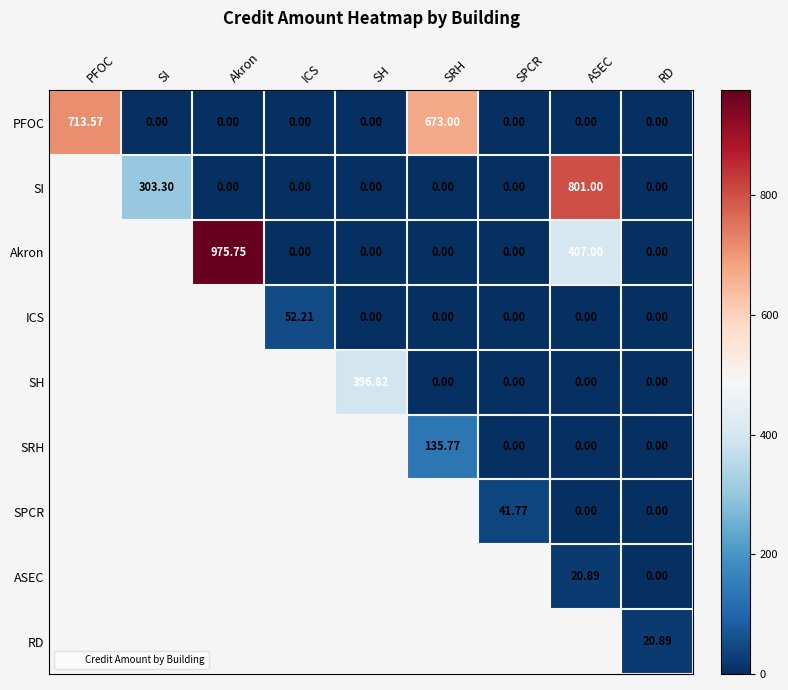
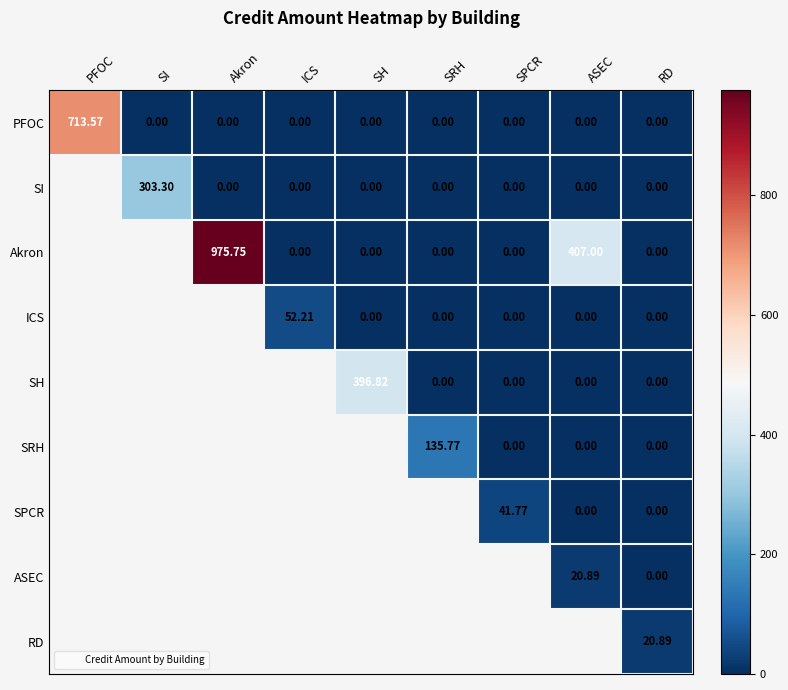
PFOC, SRH: 673.00 -> 0.00
SI, ASEC: 801.00 -> 0.00
